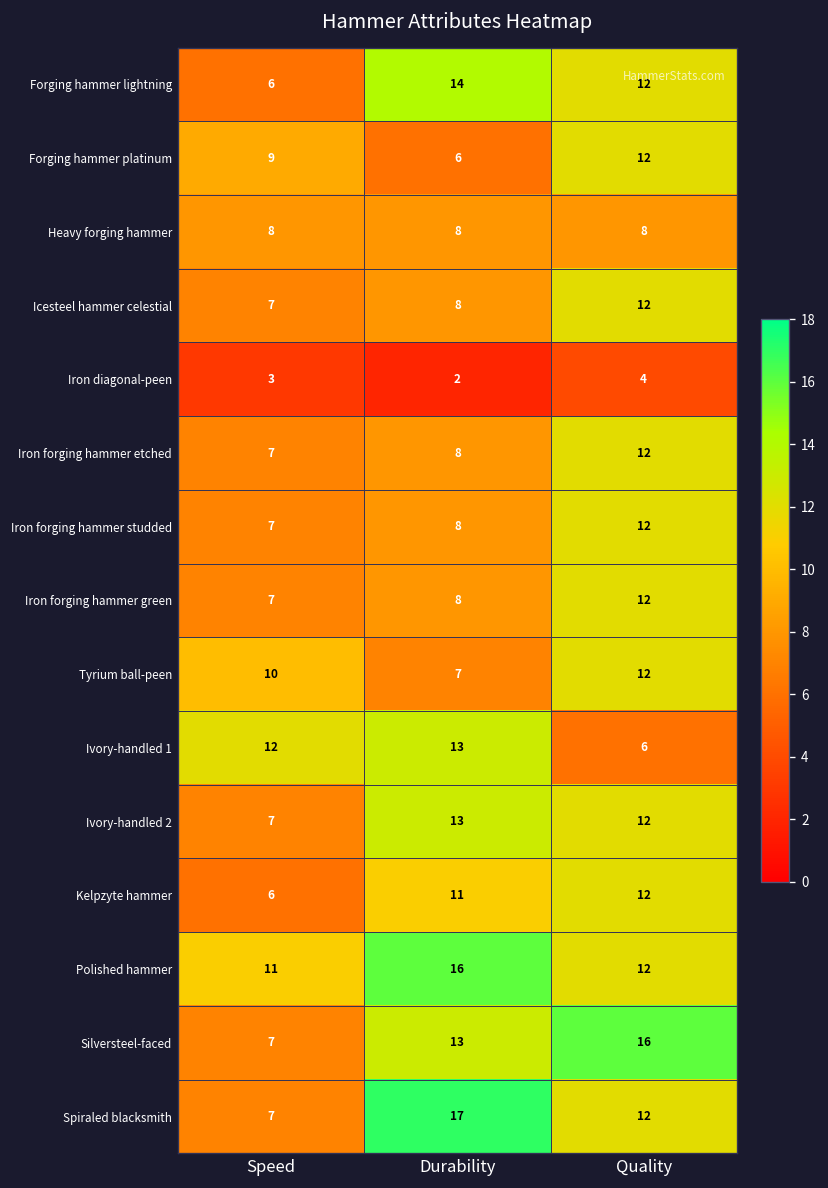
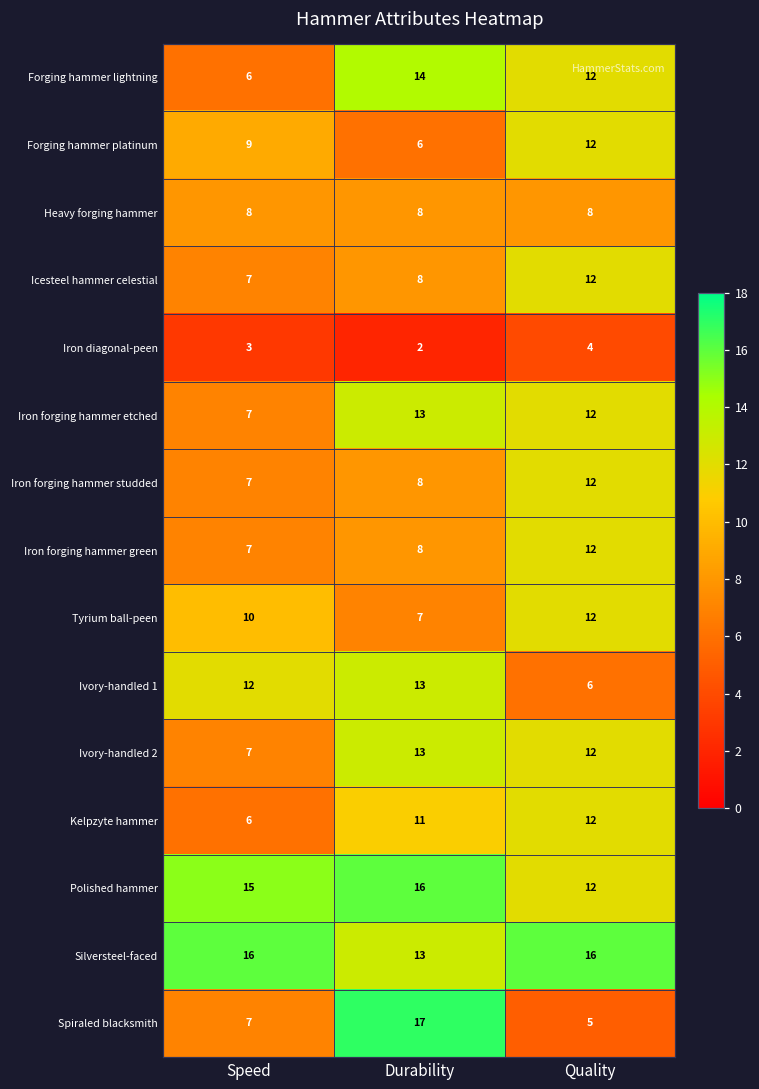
Iron forging hammer etched, Durability: 8 -> 13
Polished hammer, Speed: 11 -> 15
Silversteel-faced, Speed: 7 -> 16
Spiraled blacksmith, Quality: 12 -> 5
